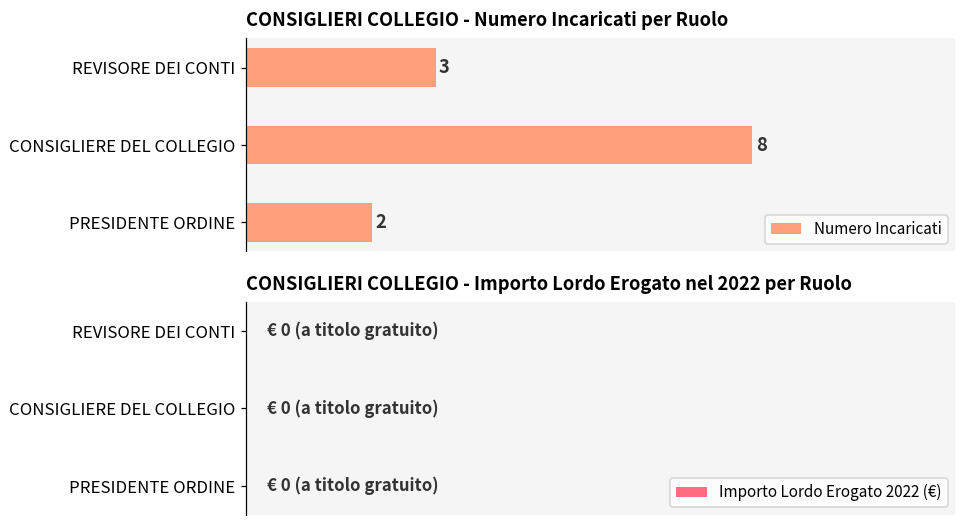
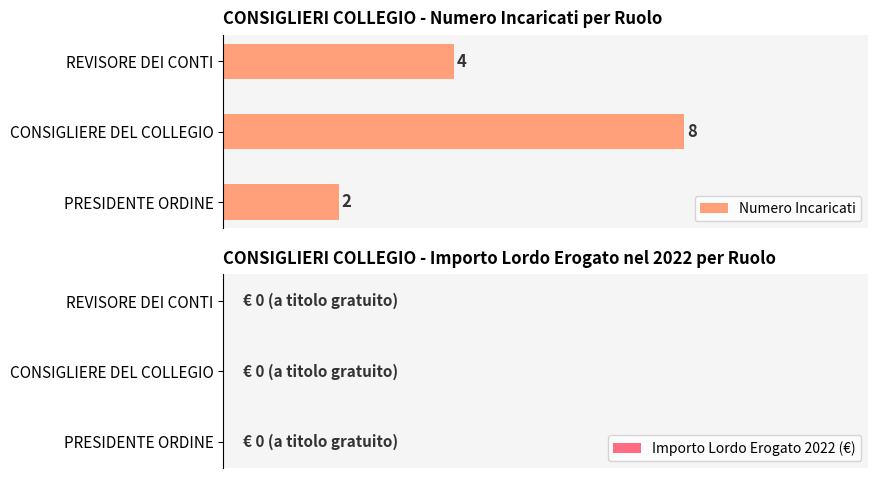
CONSIGLIERI COLLEGIO - Numero Incaricati per Ruolo, REVISORE DEI CONTI: 3 -> 4
